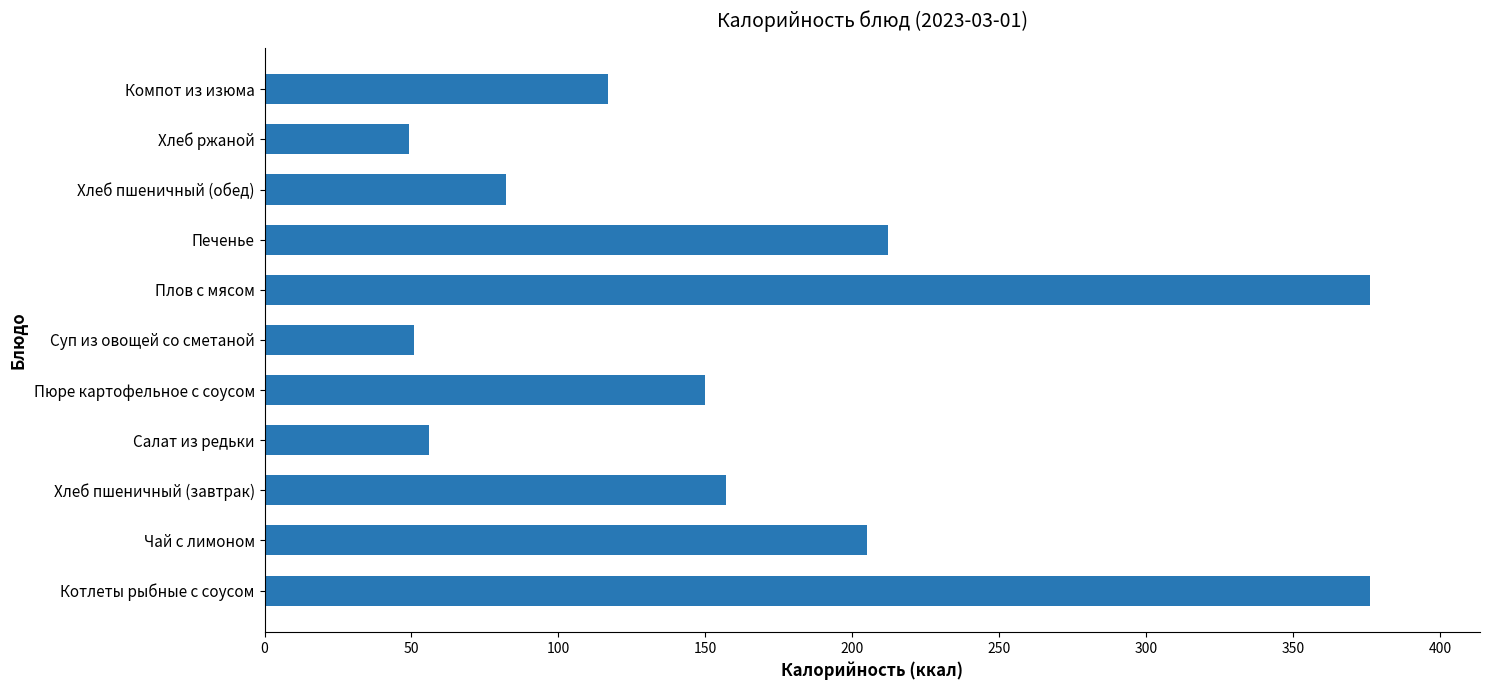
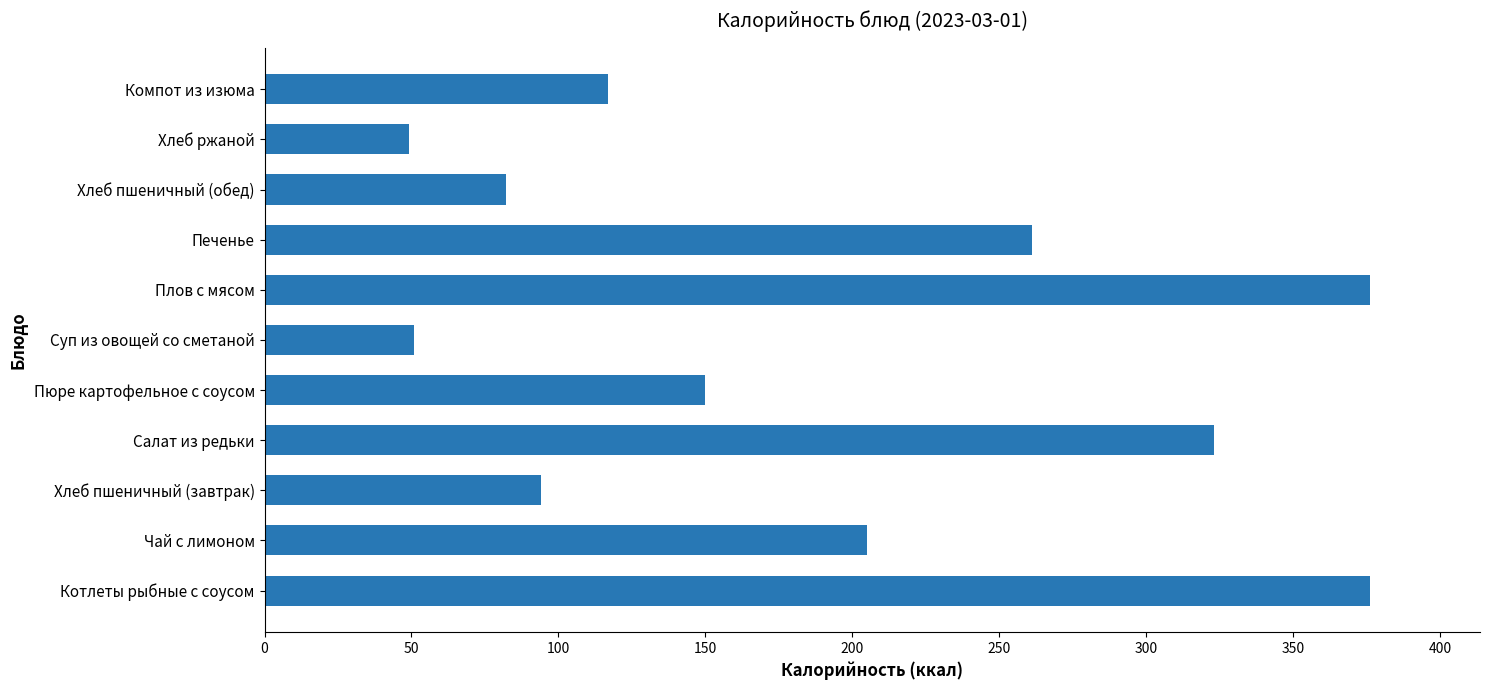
Печенье: 212 -> 261
Салат из редьки: 56 -> 323
Хлеб пшеничный (завтрак): 157 -> 94
